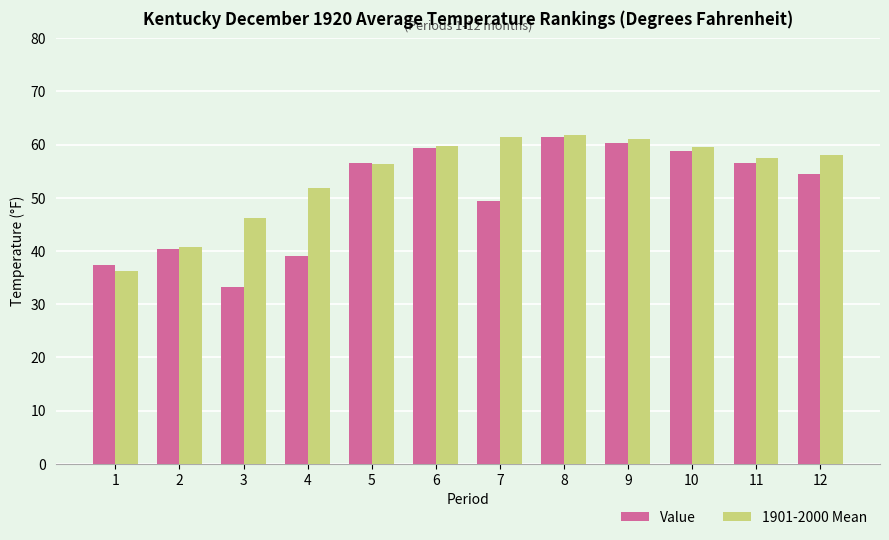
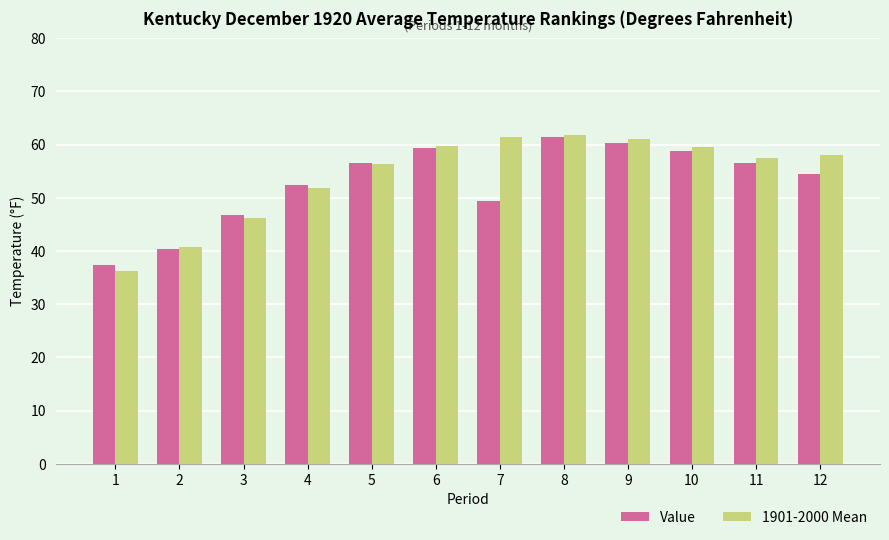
Value, 3: 33 -> 47
Value, 4: 39 -> 53
